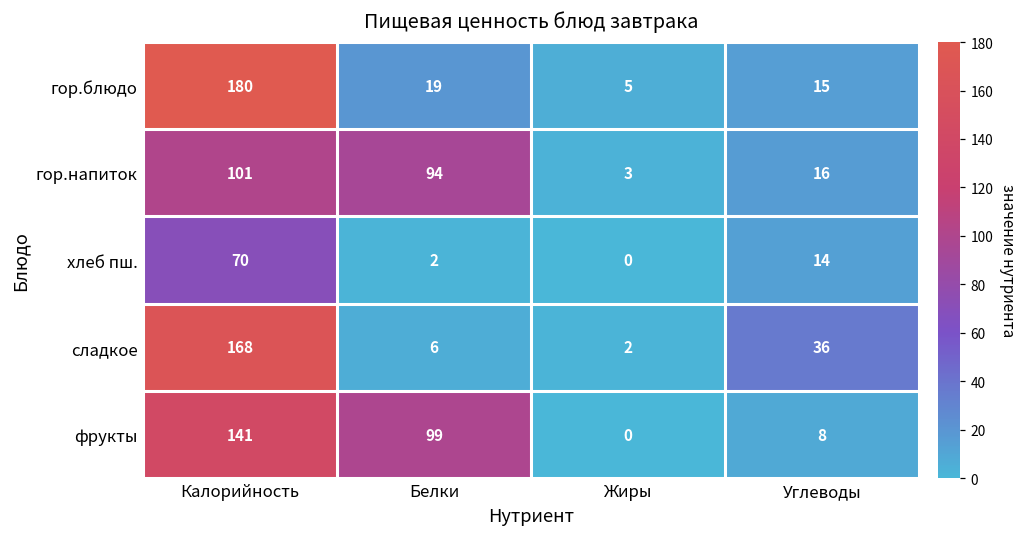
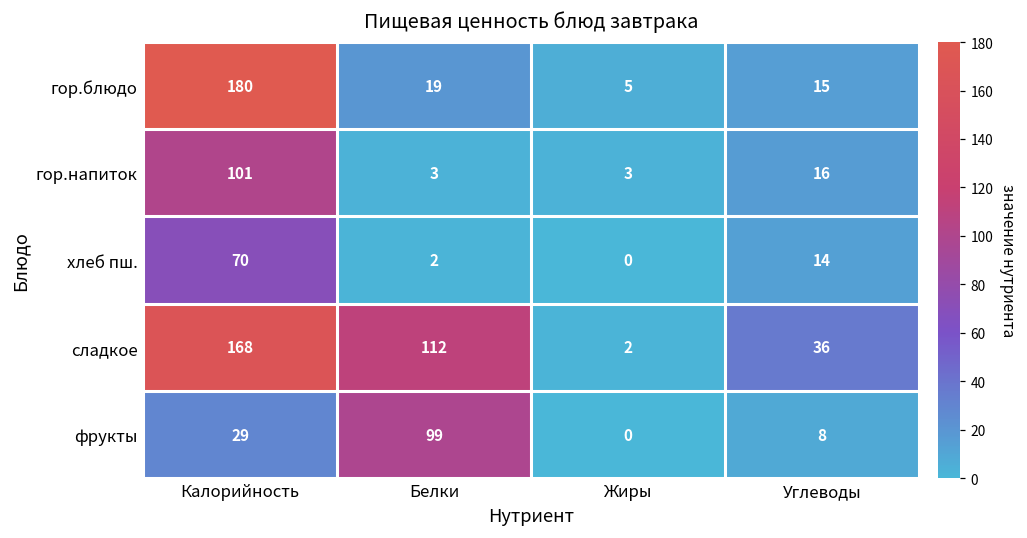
гор.напиток, Белки: 94 -> 3
сладкое, Белки: 6 -> 112
фрукты, Калорийность: 141 -> 29
